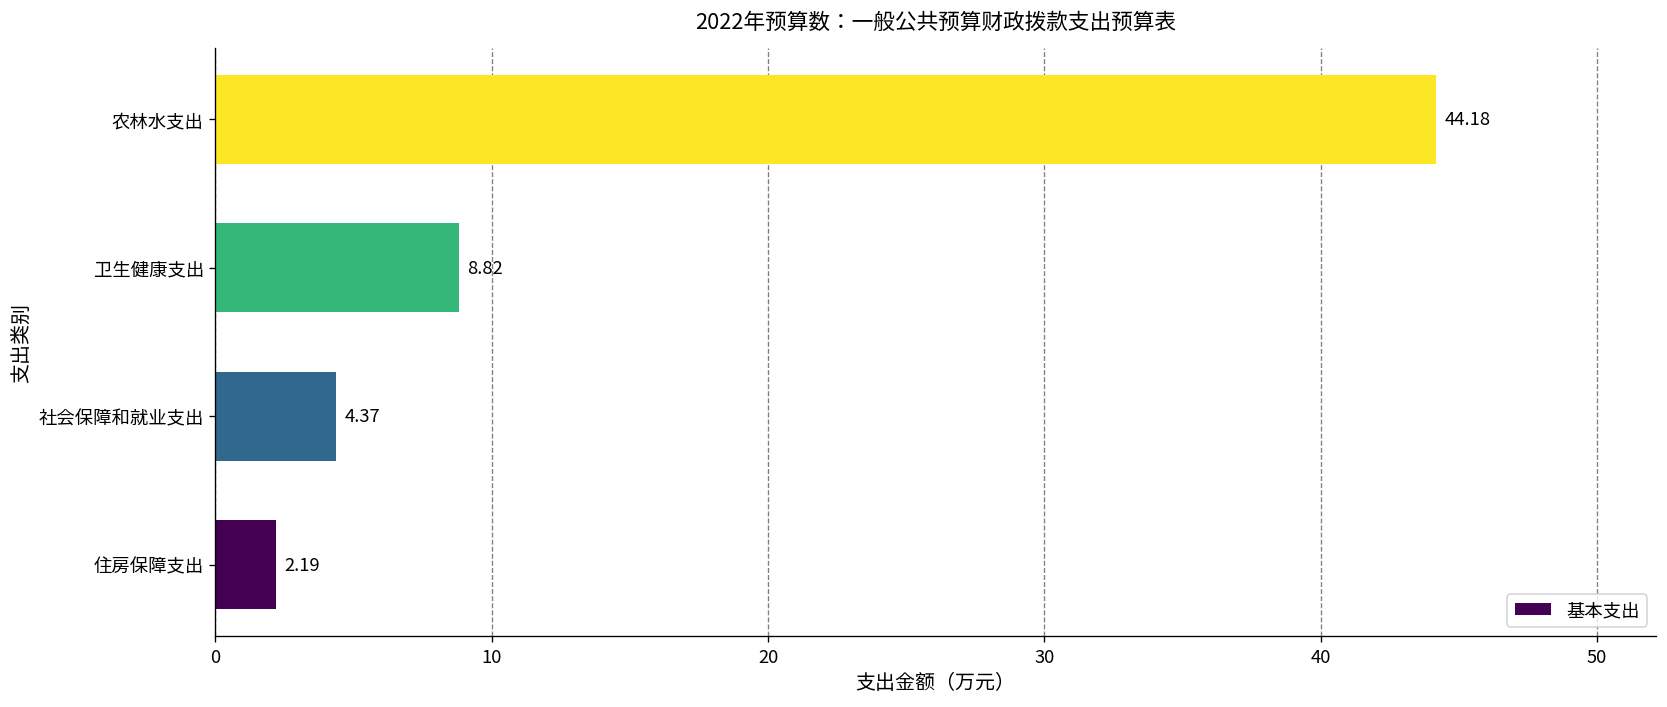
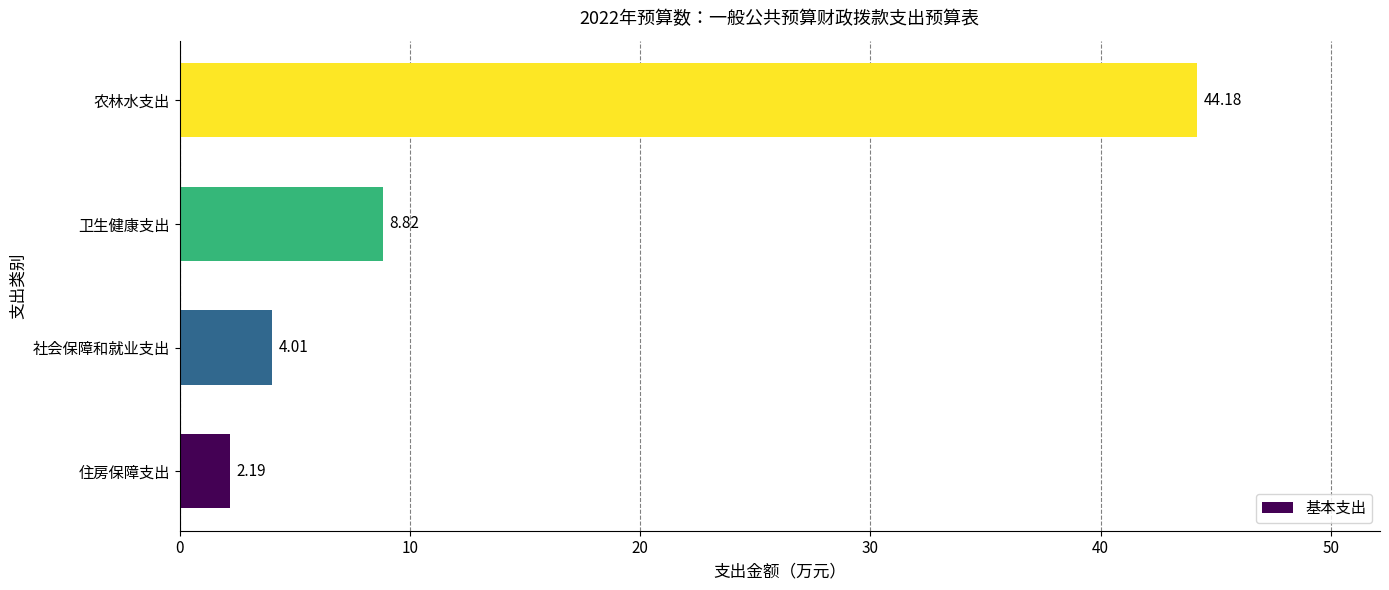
社会保障和就业支出: 4.37 -> 4.01
